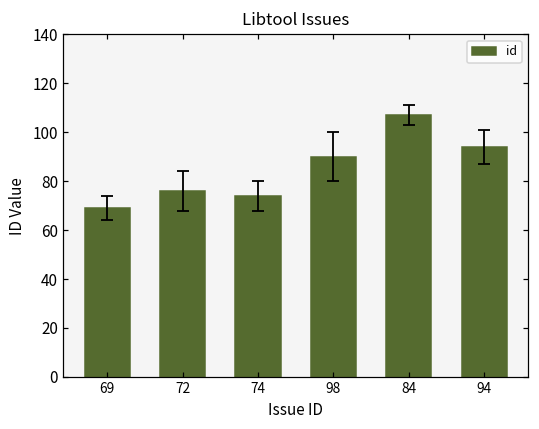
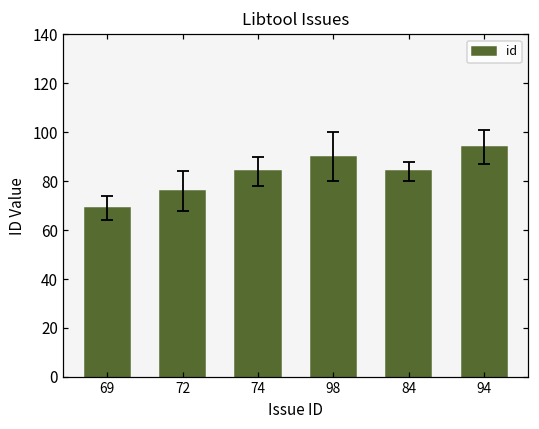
id, 74: 74 -> 84
id, 84: 107 -> 84
